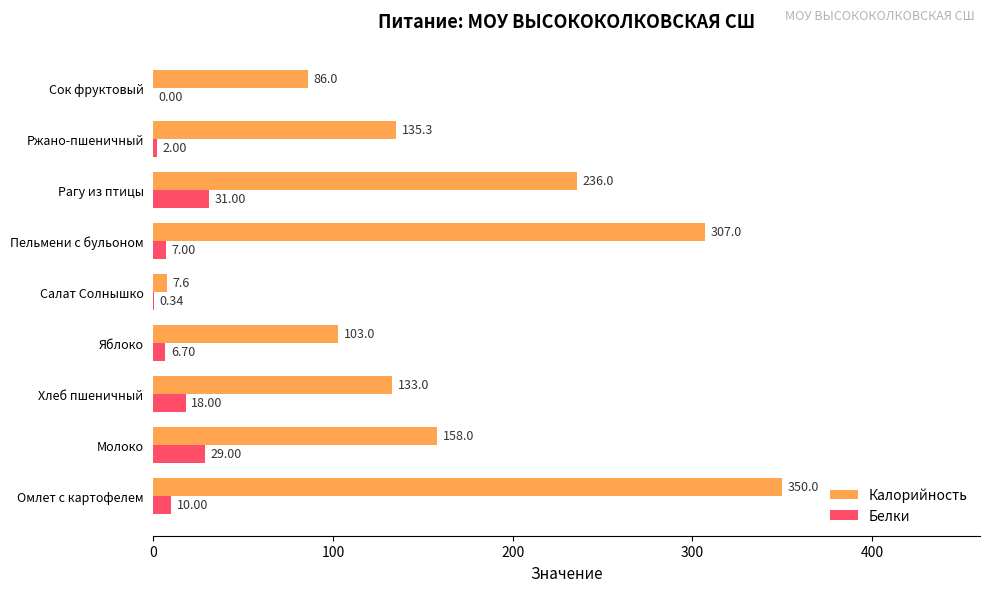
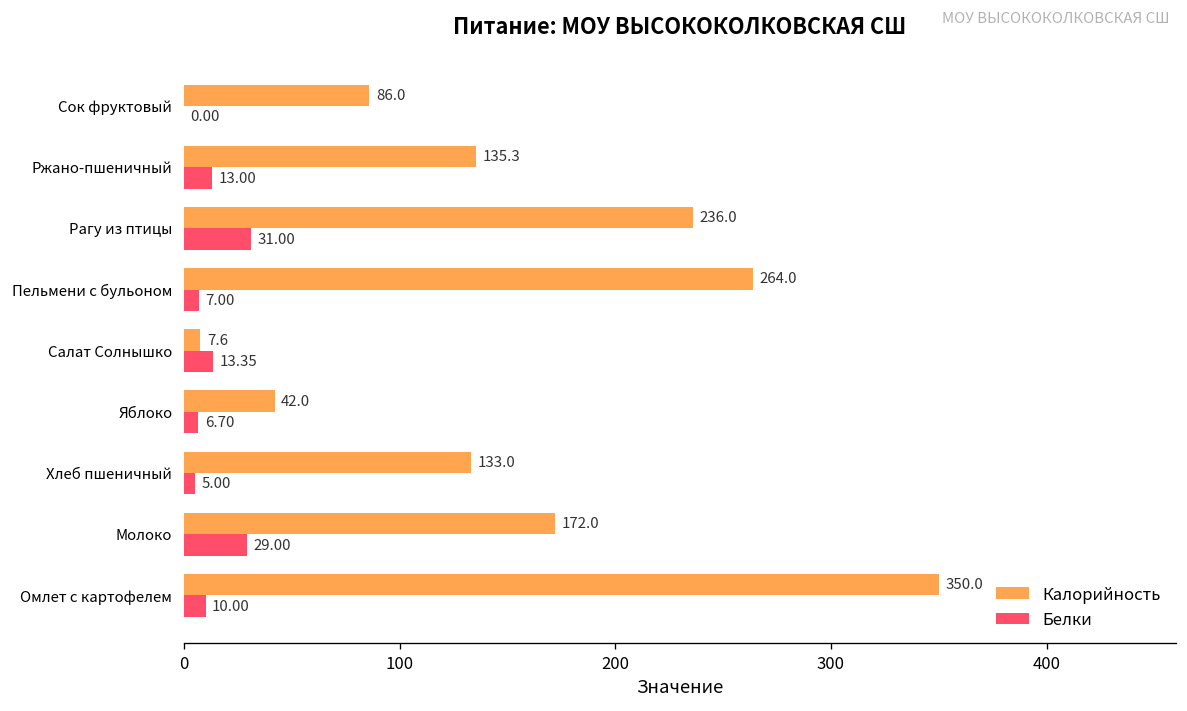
Белки, Ржано-пшеничный: 2.00 -> 13.00
Калорийность, Пельмени с бульоном: 307.0 -> 264.0
Белки, Салат Солнышко: 0.34 -> 13.35
Калорийность, Яблоко: 103.0 -> 42.0
Белки, Хлеб пшеничный: 18.00 -> 5.00
Калорийность, Молоко: 158.0 -> 172.0
